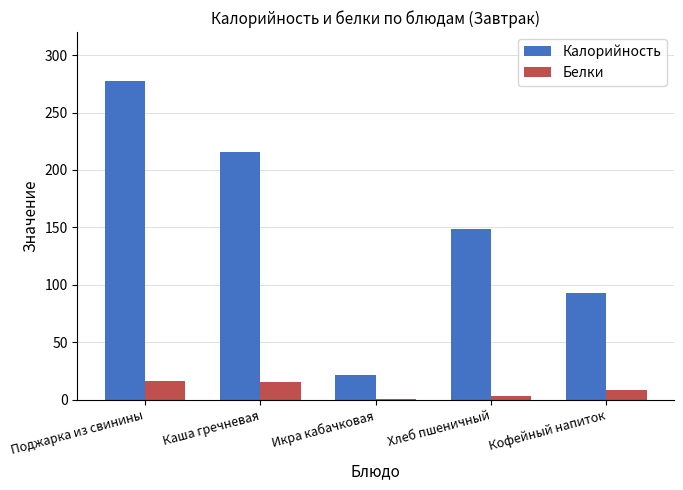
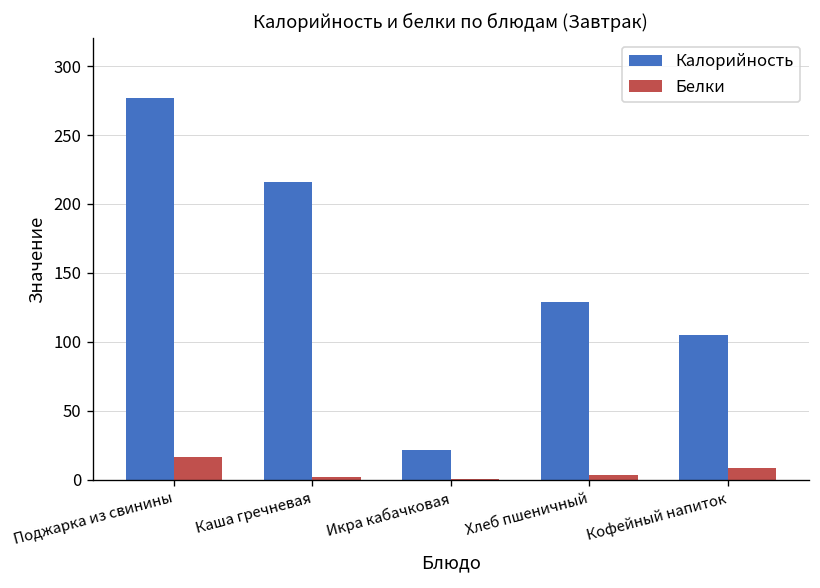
Белки, Каша гречневая: 15 -> 2
Калорийность, Хлеб пшеничный: 148 -> 129
Калорийность, Кофейный напиток: 93 -> 105
